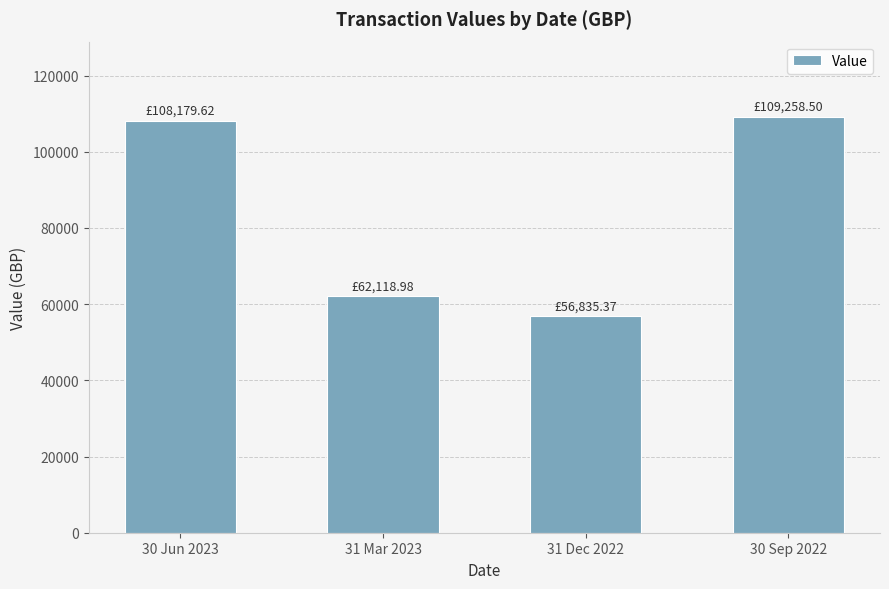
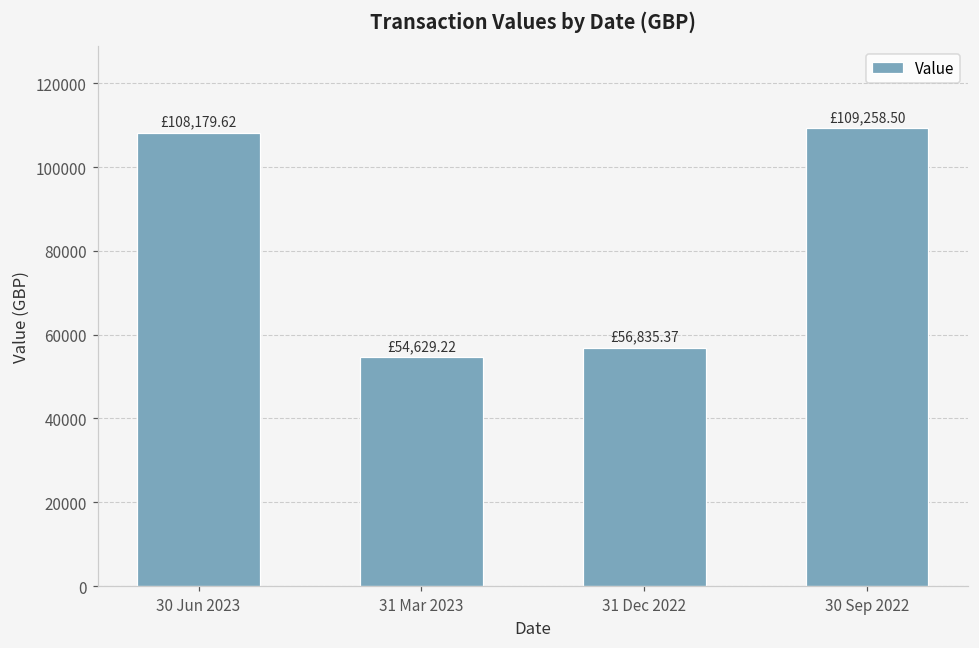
31 Mar 2023: £62,118.98 -> £54,629.22
